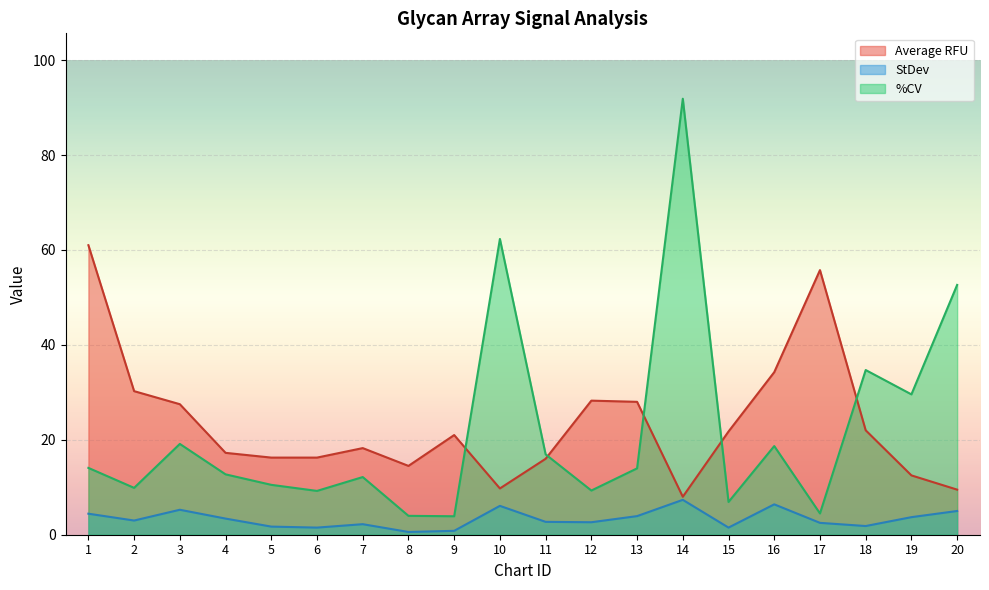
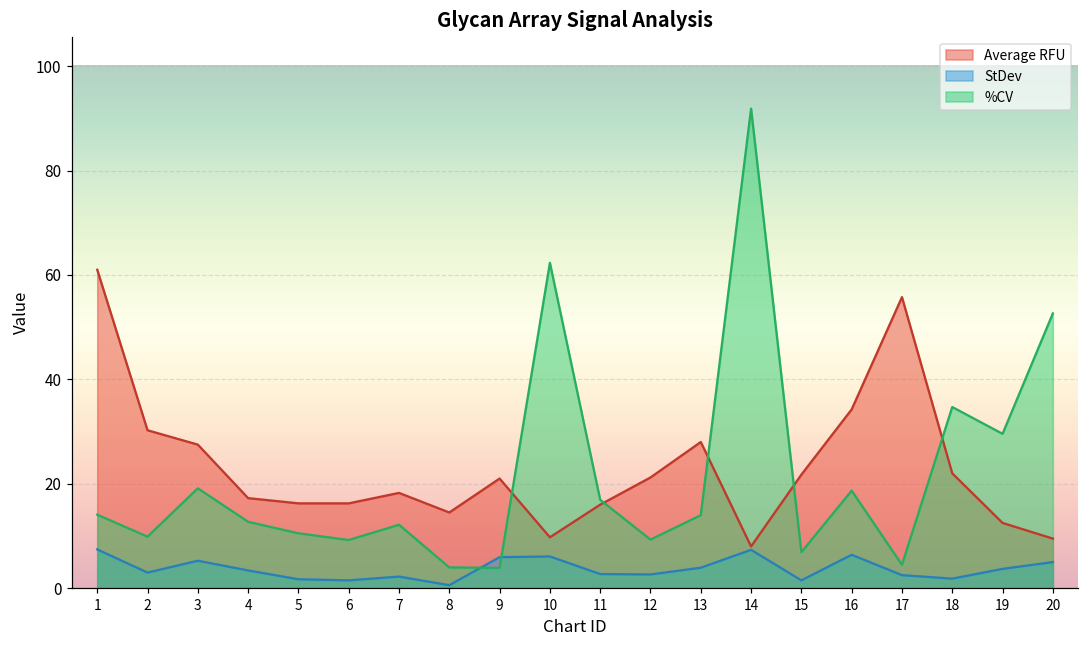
StDev, 1: 4 -> 7
StDev, 9: 1 -> 6
Average RFU, 12: 28 -> 21
